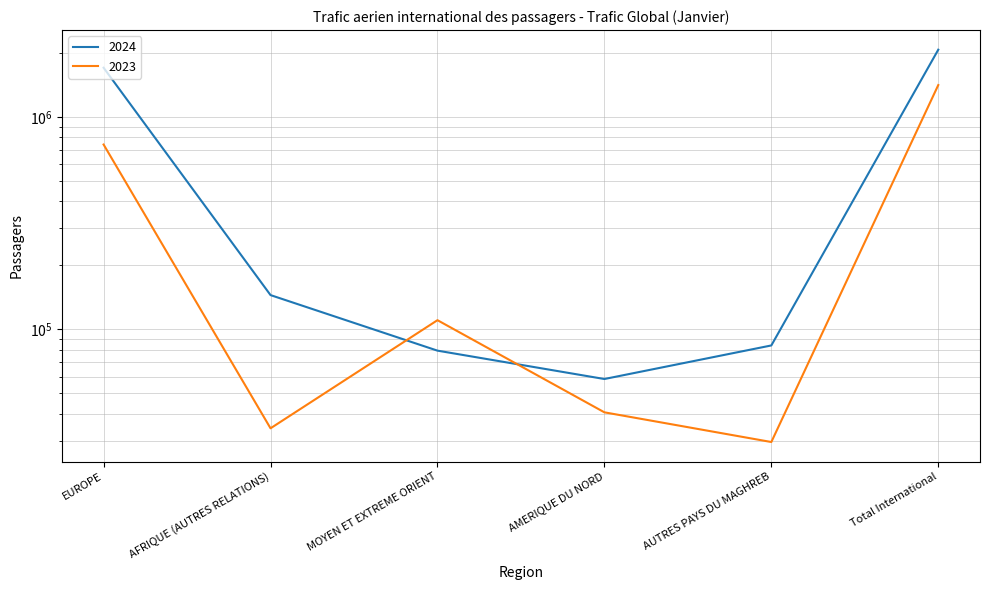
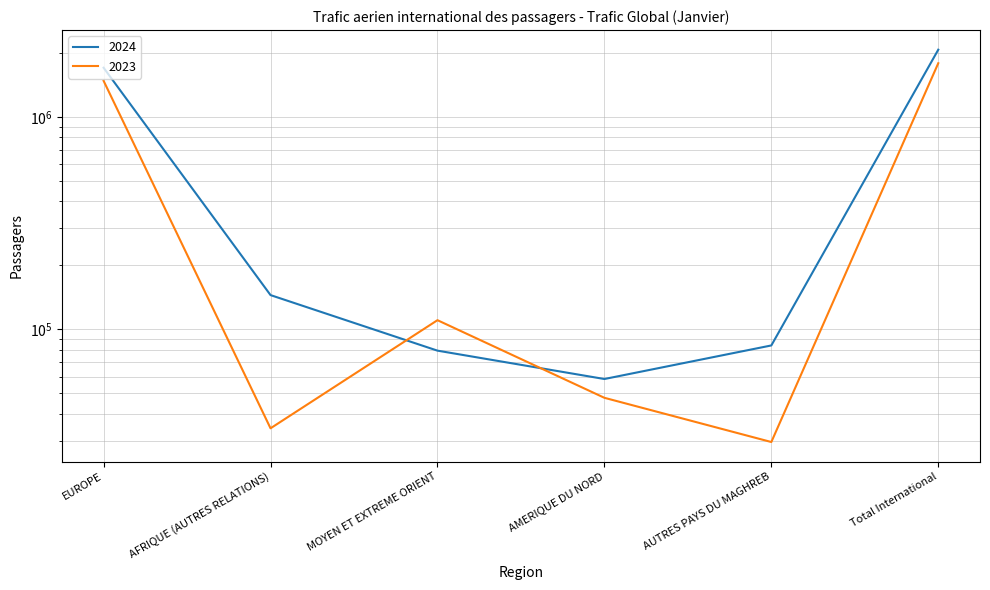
2023, EUROPE: 740000 -> 1500000
2023, AMERIQUE DU NORD: 41000 -> 48000
2023, Total International: 1400000 -> 1800000
